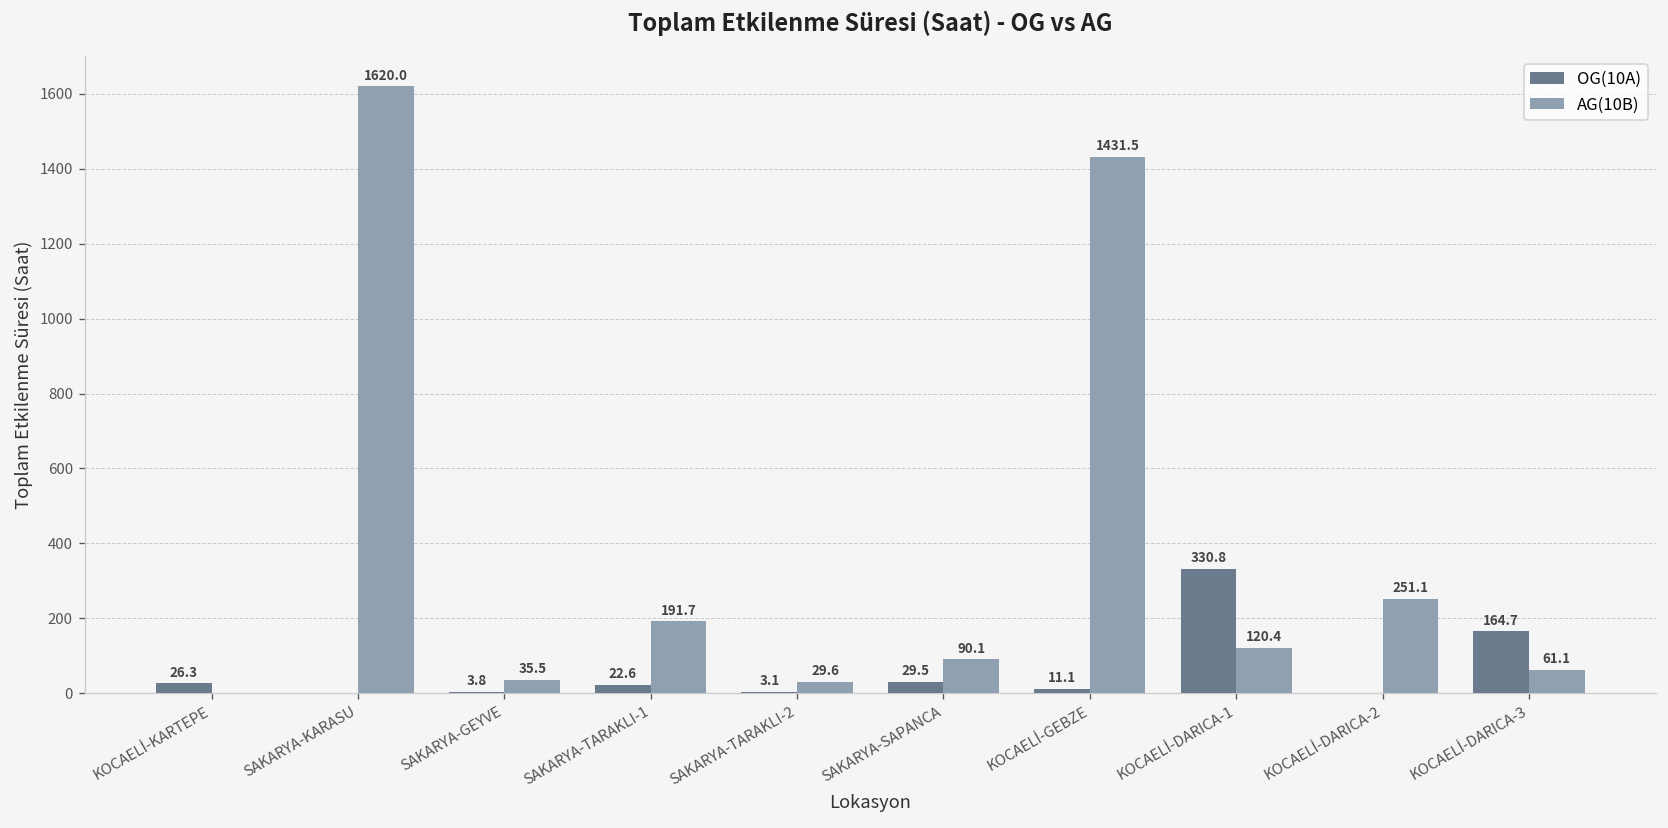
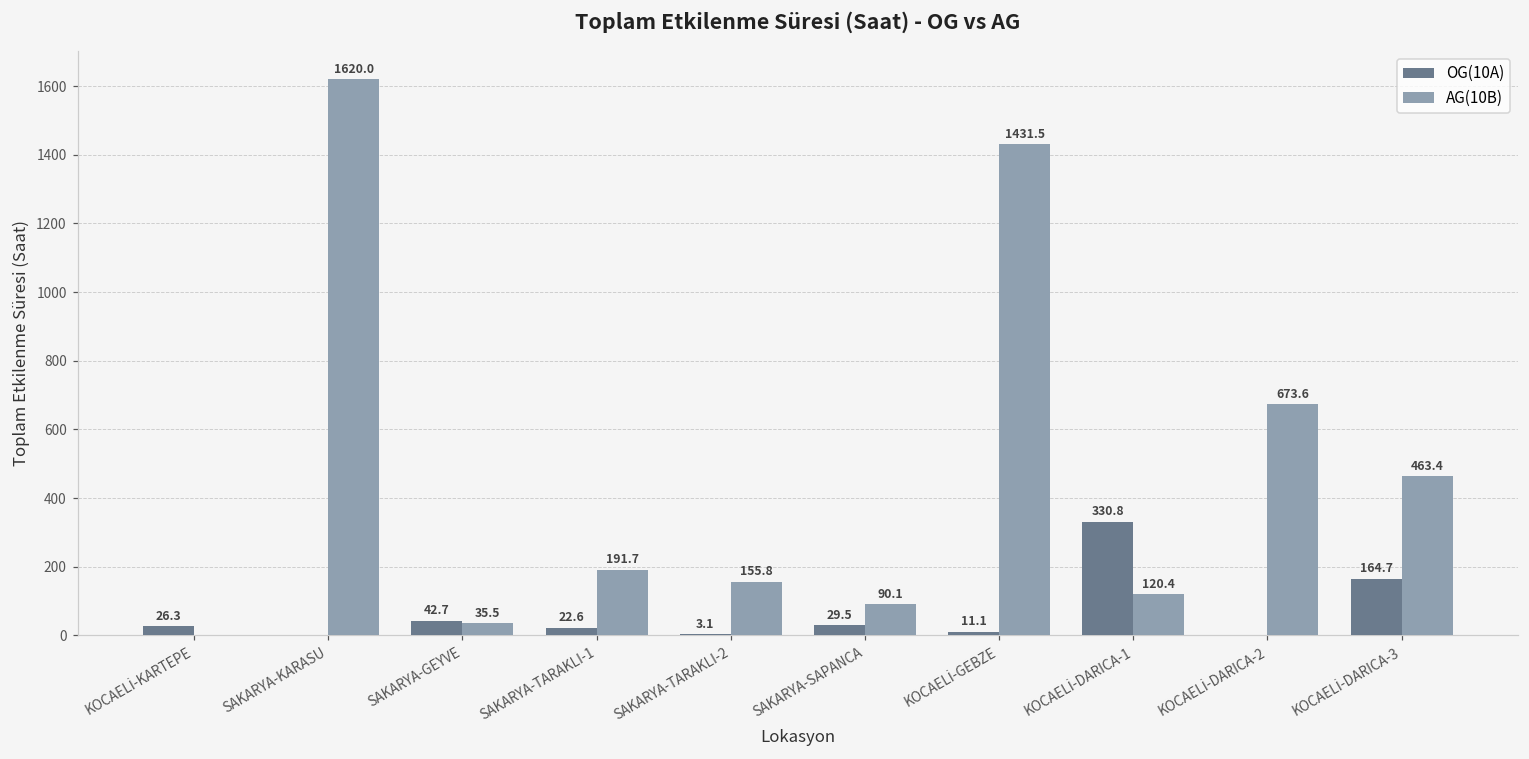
OG(10A), SAKARYA-GEYVE: 3.8 -> 42.7
AG(10B), SAKARYA-TARAKLI-2: 29.6 -> 155.8
AG(10B), KOCAELİ-DARICA-2: 251.1 -> 673.6
AG(10B), KOCAELİ-DARICA-3: 61.1 -> 463.4
